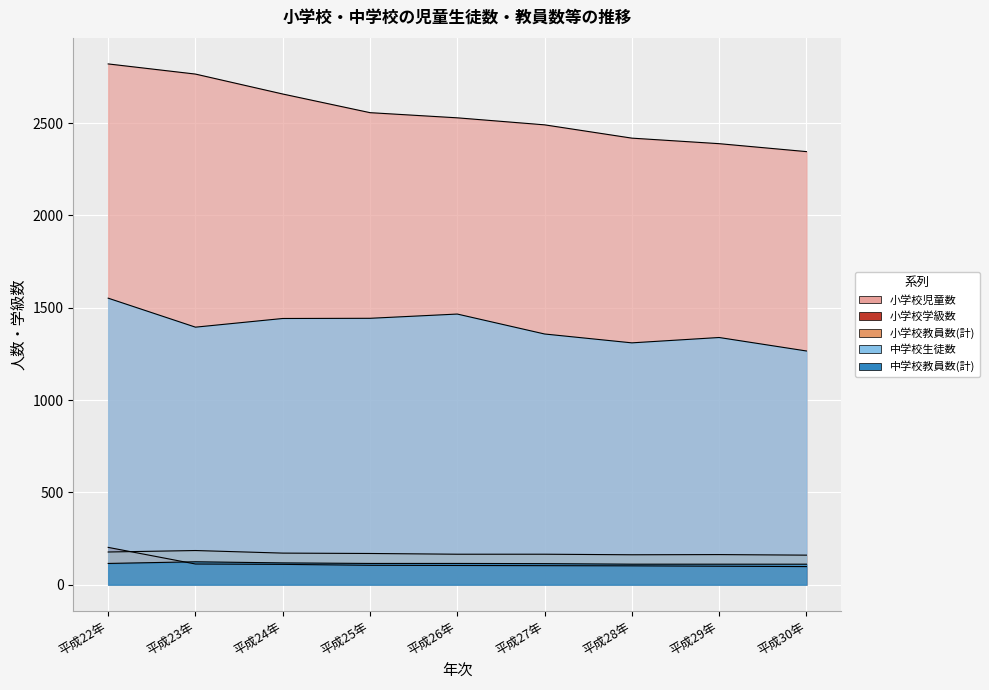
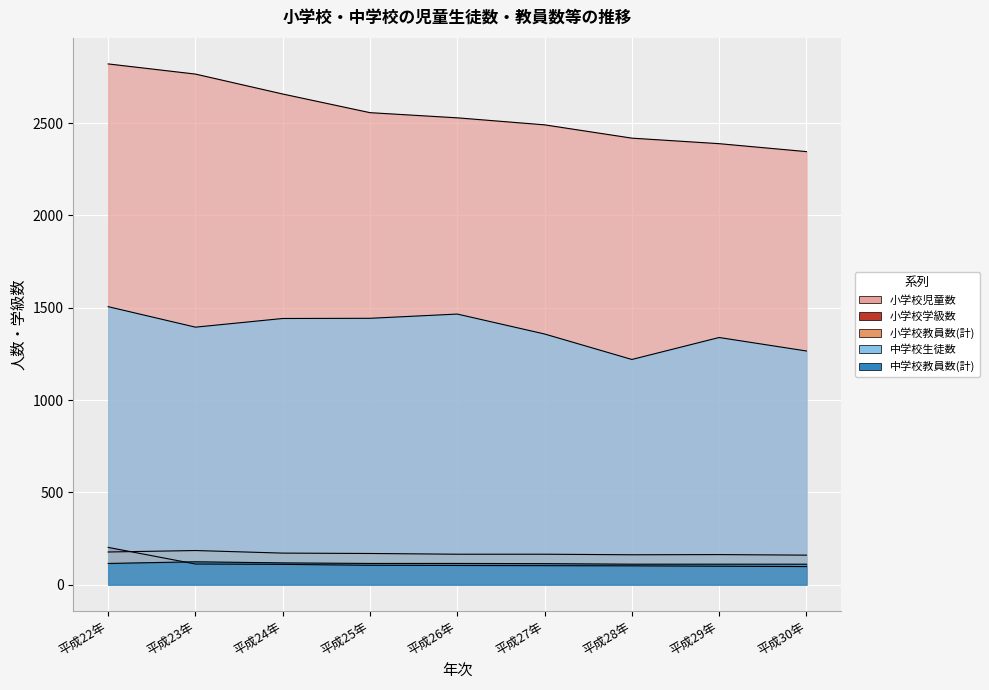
中学校生徒数, 平成22年: 1550 -> 1510
中学校生徒数, 平成28年: 1310 -> 1220
